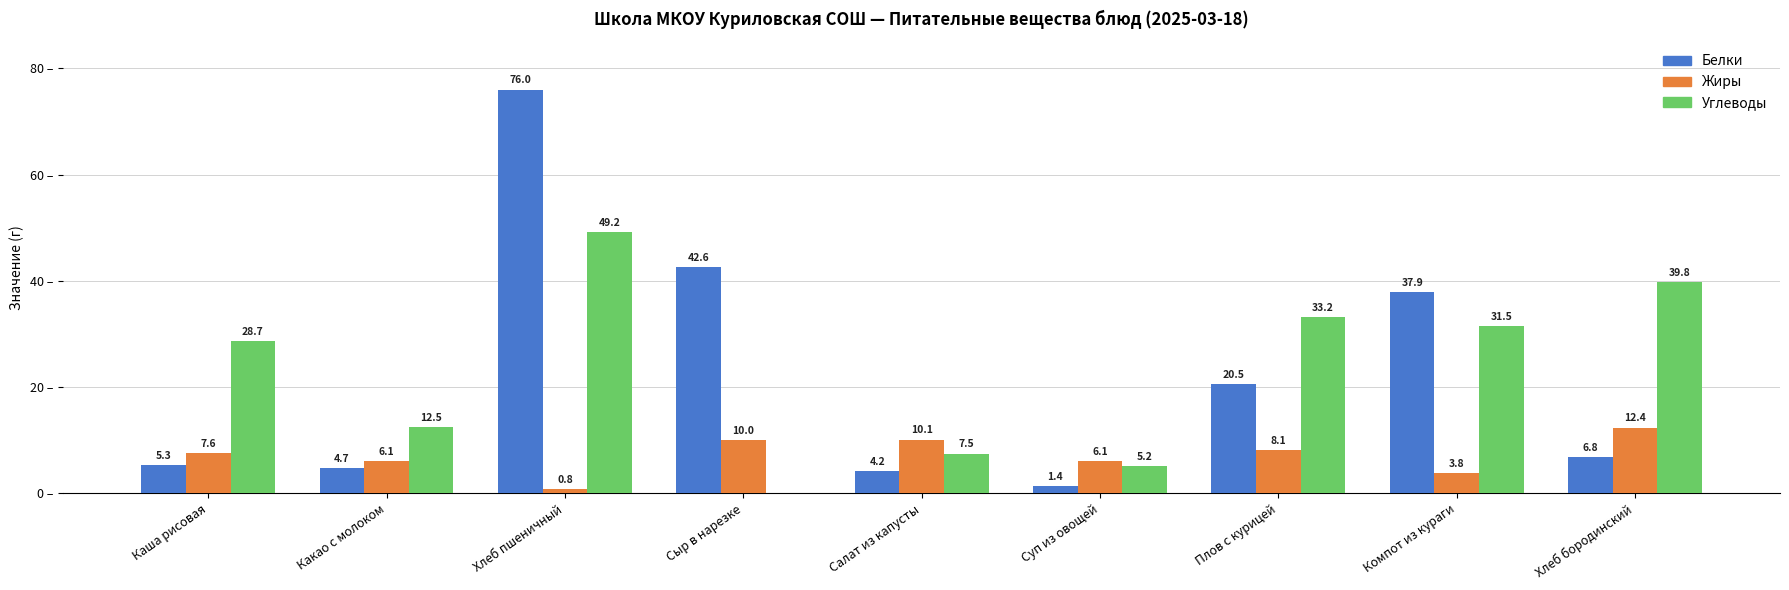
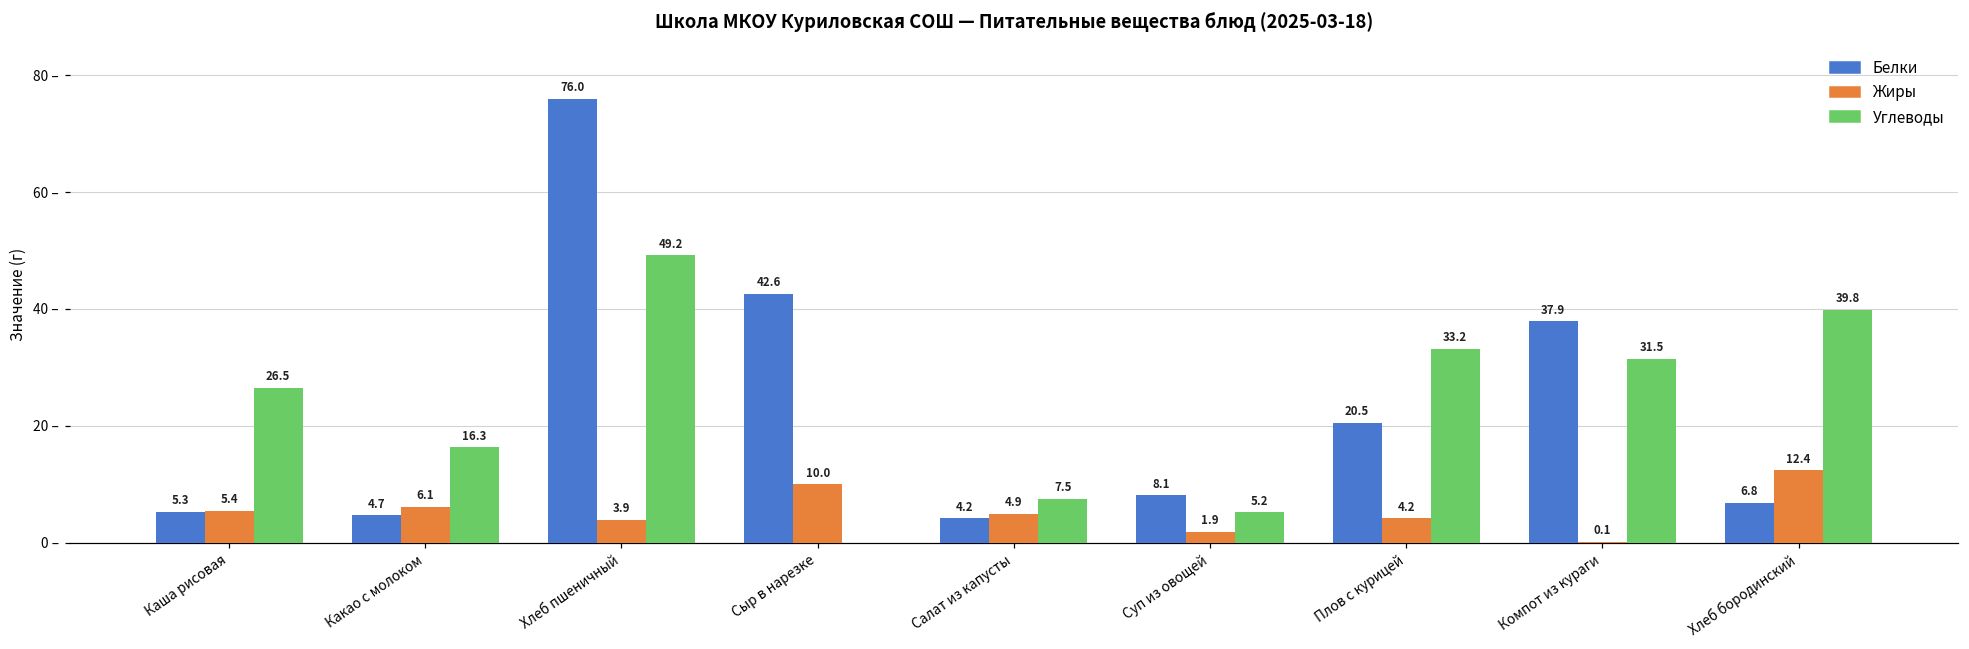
Жиры, Каша рисовая: 7.6 -> 5.4
Углеводы, Каша рисовая: 28.7 -> 26.5
Углеводы, Какао с молоком: 12.5 -> 16.3
Жиры, Хлеб пшеничный: 0.8 -> 3.9
Жиры, Салат из капусты: 10.1 -> 4.9
Белки, Суп из овощей: 1.4 -> 8.1
Жиры, Суп из овощей: 6.1 -> 1.9
Жиры, Плов с курицей: 8.1 -> 4.2
Жиры, Компот из кураги: 3.8 -> 0.1
